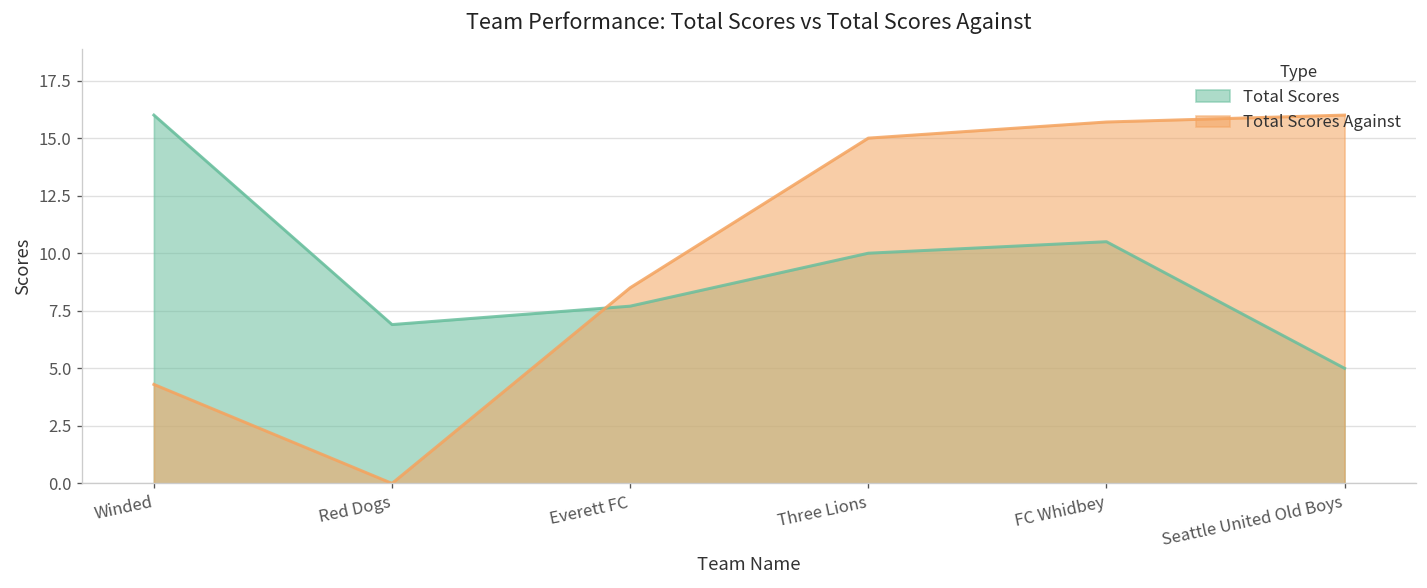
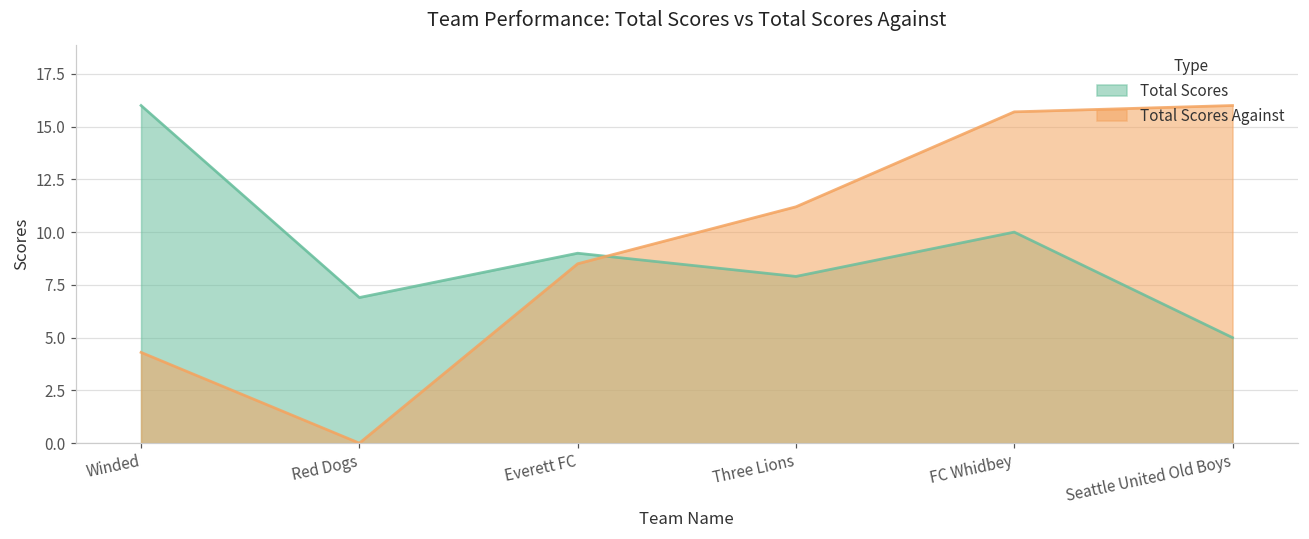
Total Scores, Everett FC: 7.7 -> 9.0
Total Scores, Three Lions: 10.0 -> 7.9
Total Scores Against, Three Lions: 15.0 -> 11.2
Total Scores, FC Whidbey: 10.5 -> 10.0
